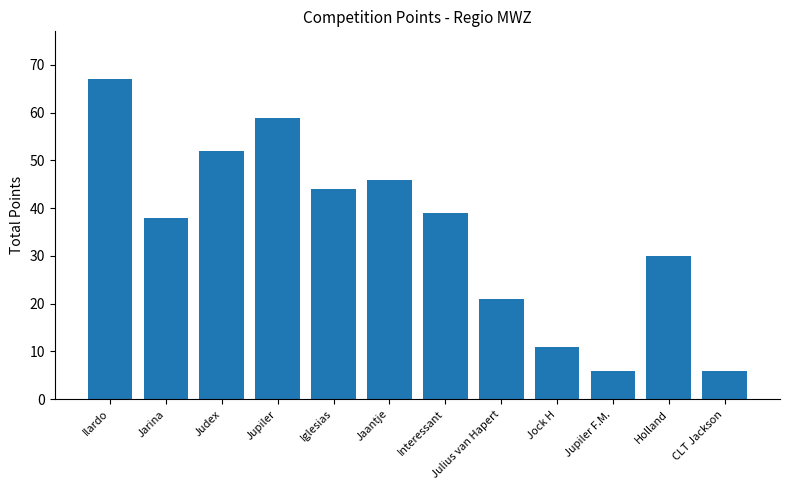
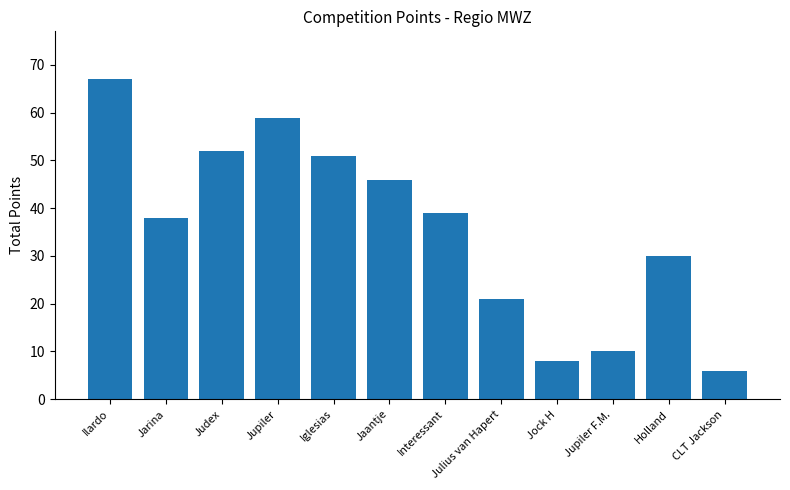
Iglesias: 44 -> 51
Jock H: 11 -> 8
Jupiler F.M.: 6 -> 10
